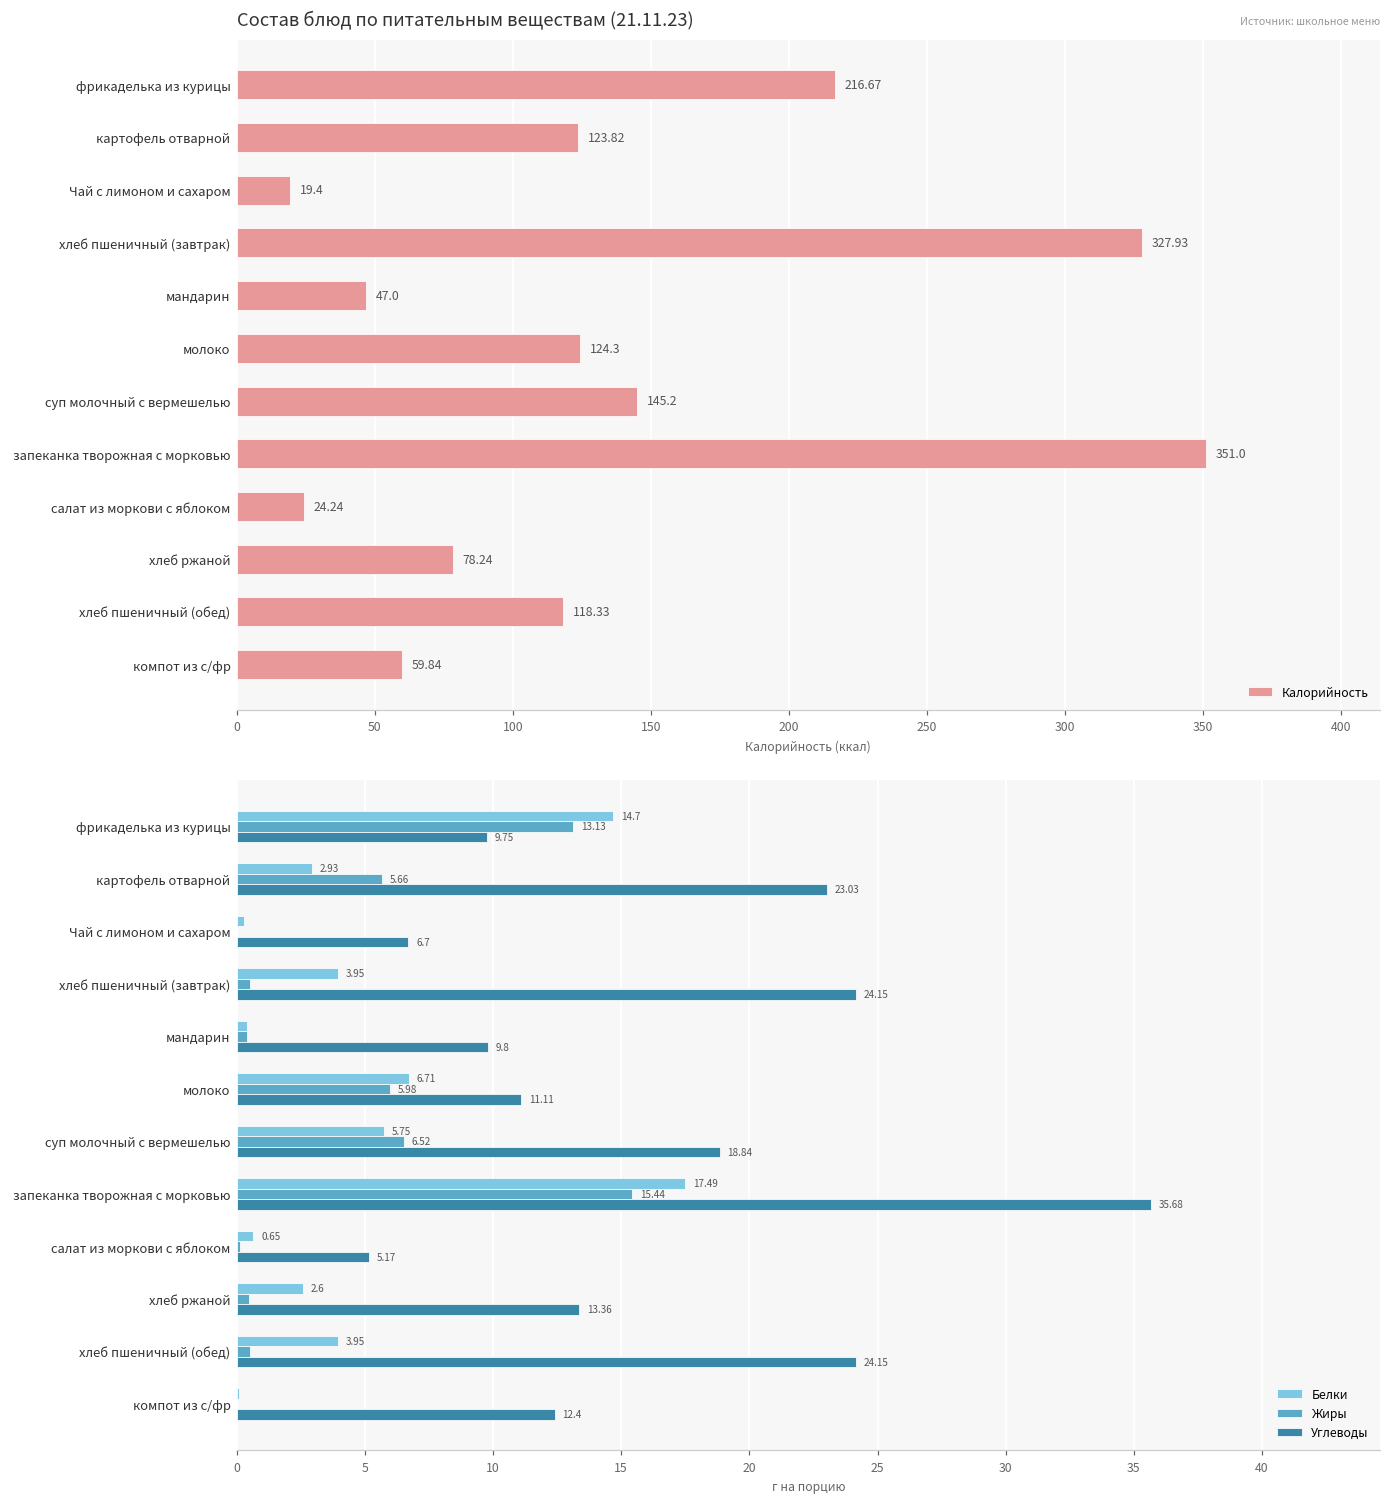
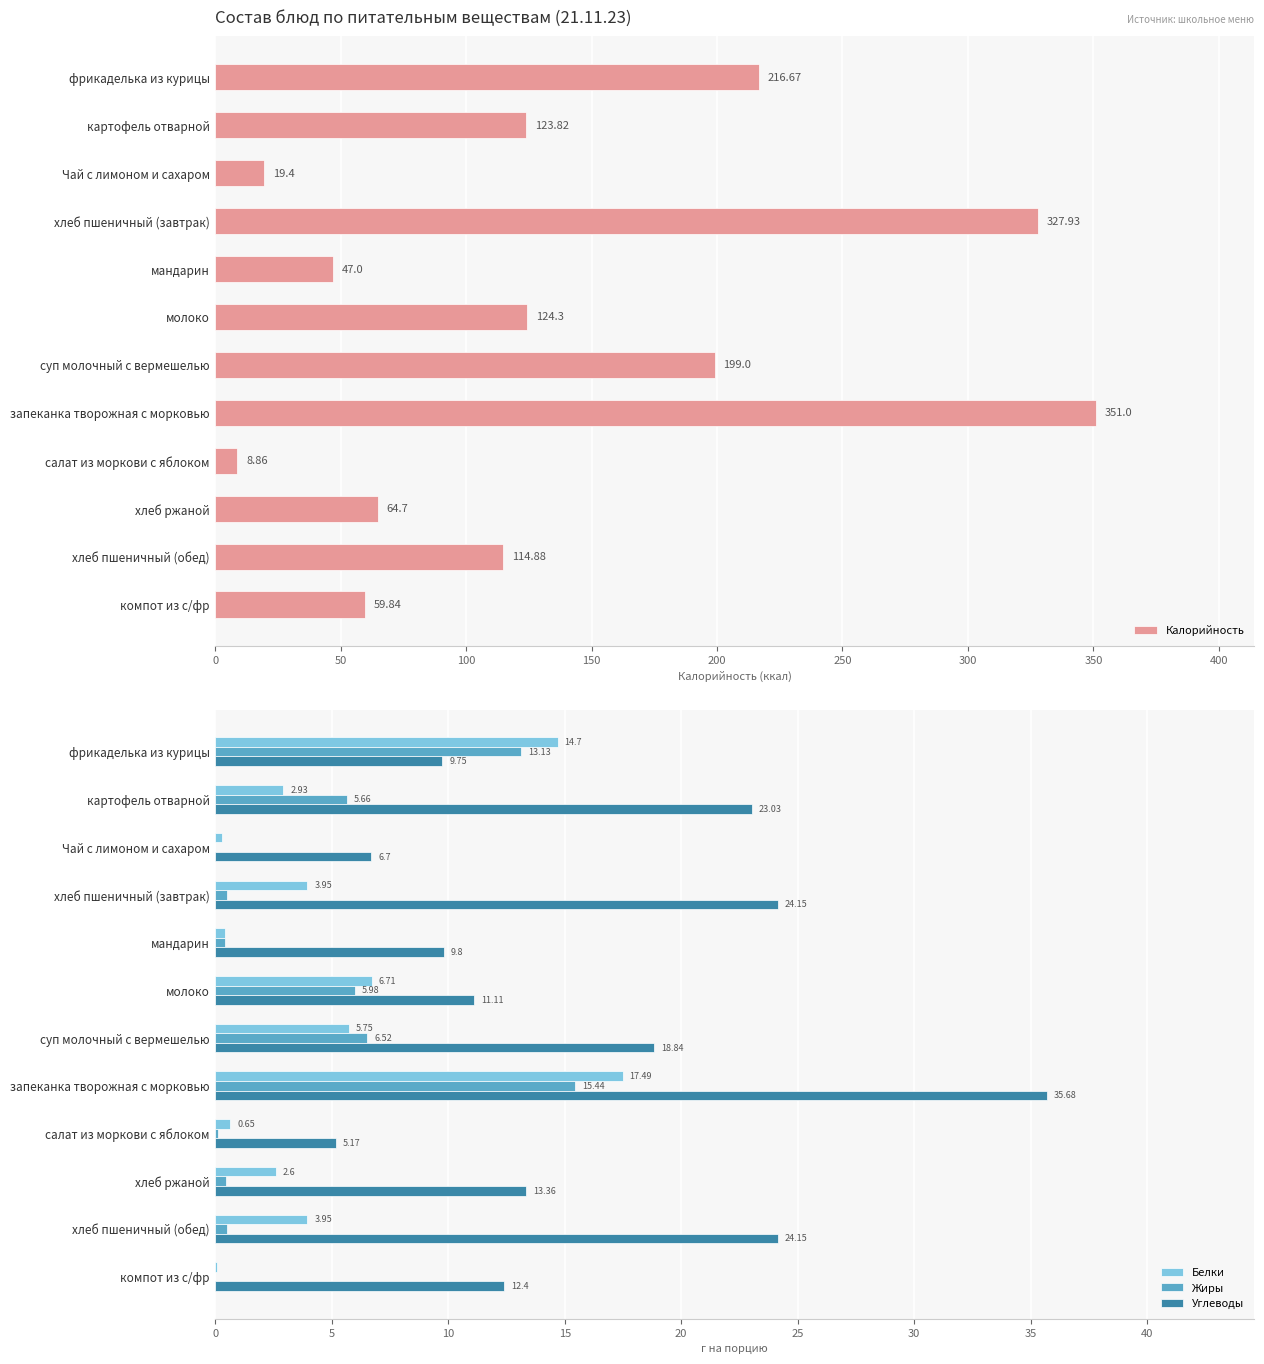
Состав блюд по питательным веществам (21.11.23), суп молочный с вермешелью: 145.2 -> 199.0
Состав блюд по питательным веществам (21.11.23), салат из моркови с яблоком: 24.24 -> 8.86
Состав блюд по питательным веществам (21.11.23), хлеб ржаной: 78.24 -> 64.7
Состав блюд по питательным веществам (21.11.23), хлеб пшеничный (обед): 118.33 -> 114.88
